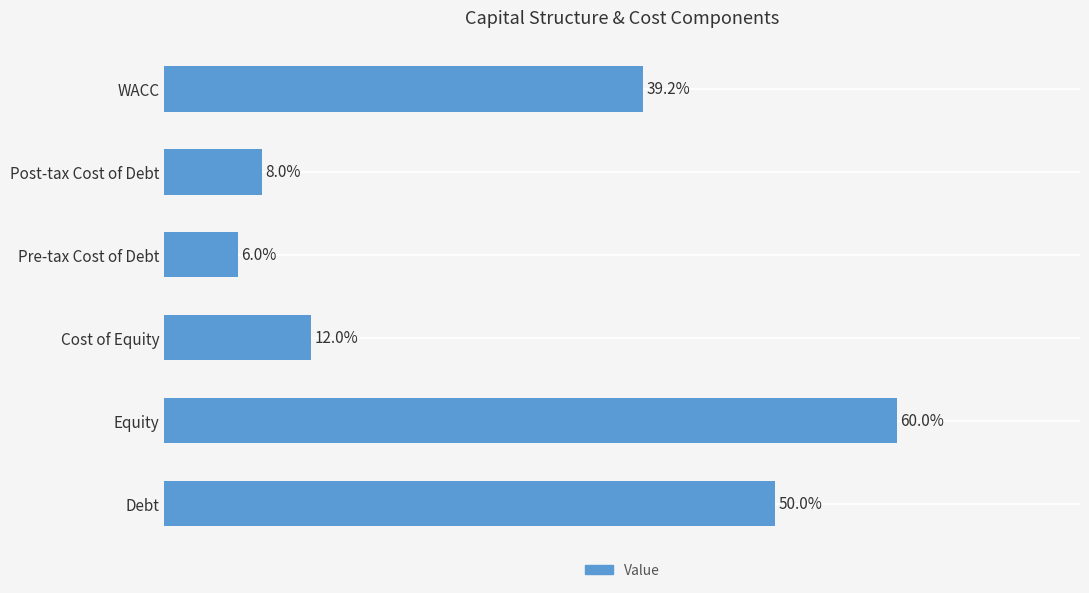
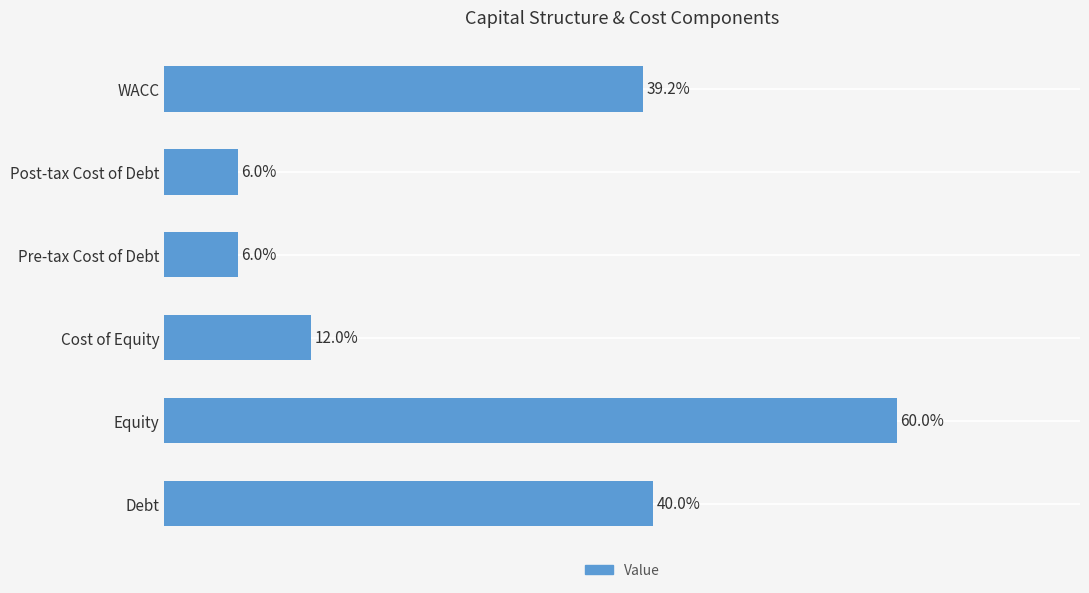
Post-tax Cost of Debt: 8.0% -> 6.0%
Debt: 50.0% -> 40.0%
